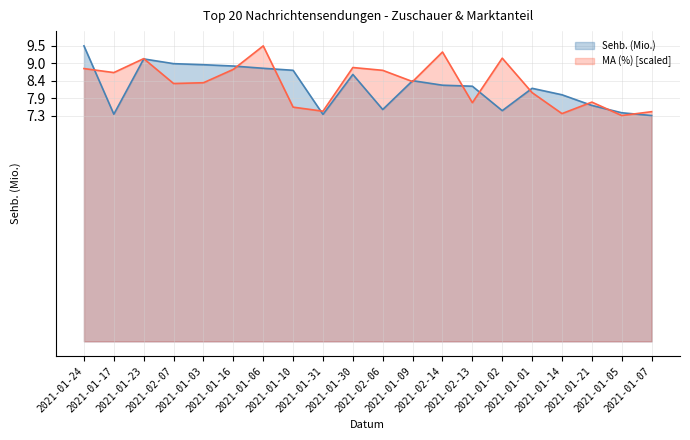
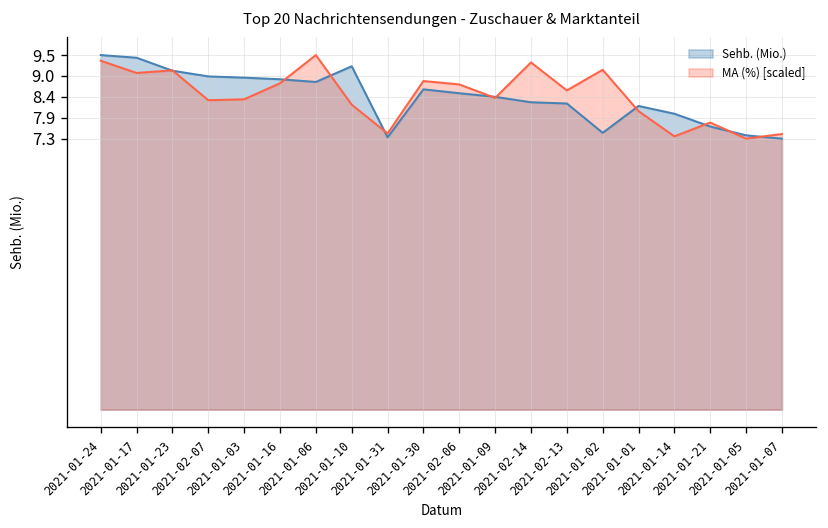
MA (%) [scaled], 2021-01-24: 8.8 -> 9.4
Sehb. (Mio.), 2021-01-17: 7.3 -> 9.5
MA (%) [scaled], 2021-01-17: 8.7 -> 9.1
Sehb. (Mio.), 2021-01-10: 8.8 -> 9.2
MA (%) [scaled], 2021-01-10: 7.6 -> 8.2
Sehb. (Mio.), 2021-02-06: 7.5 -> 8.5
MA (%) [scaled], 2021-02-13: 7.7 -> 8.6
